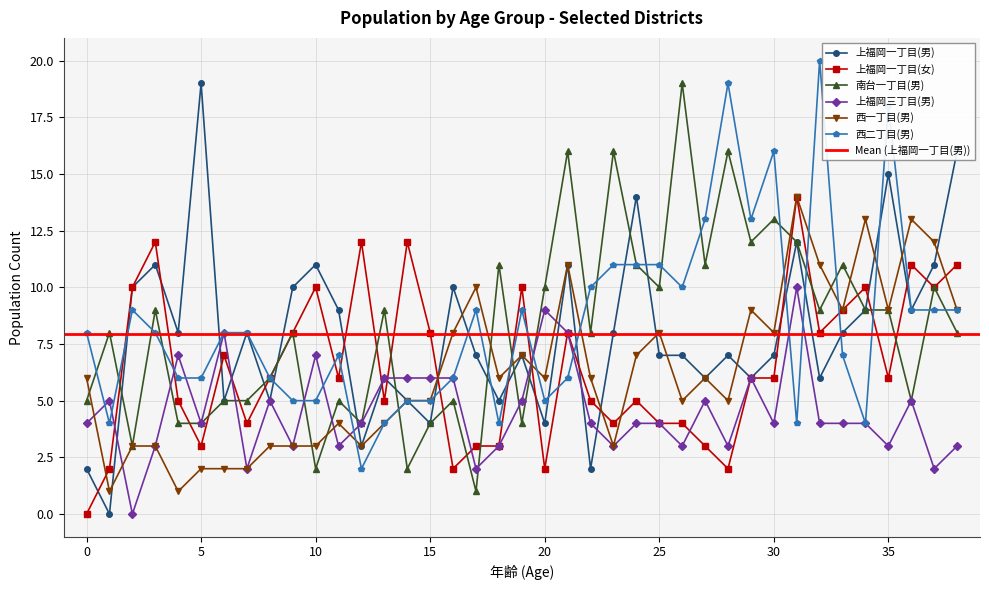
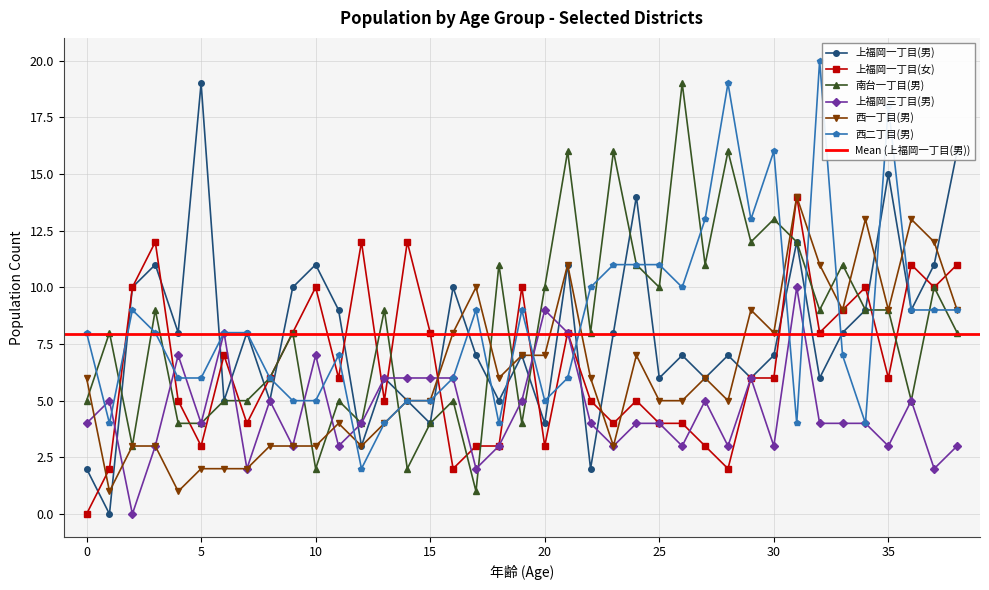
上福岡一丁目(女), 20: 2 -> 3
西一丁目(男), 20: 6 -> 7
上福岡一丁目(男), 25: 7 -> 6
西一丁目(男), 25: 8 -> 5
上福岡三丁目(男), 30: 4 -> 3
